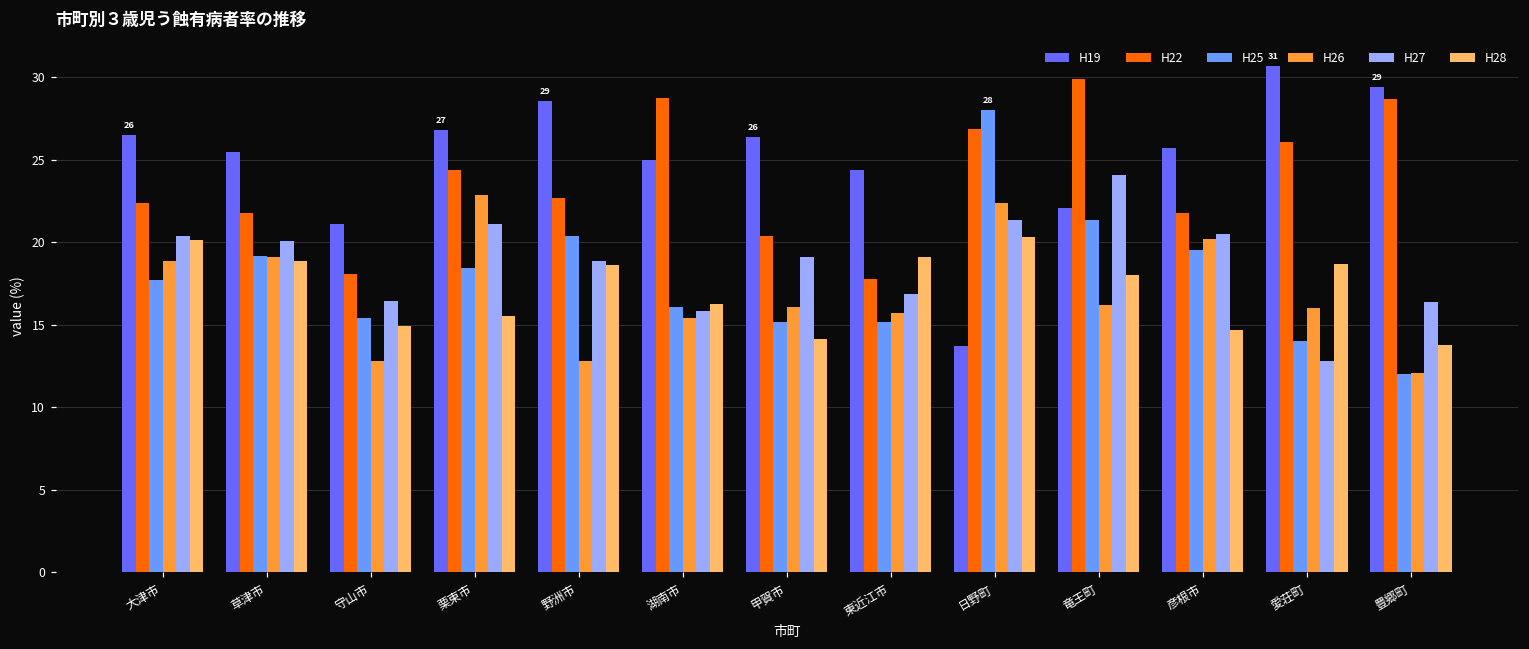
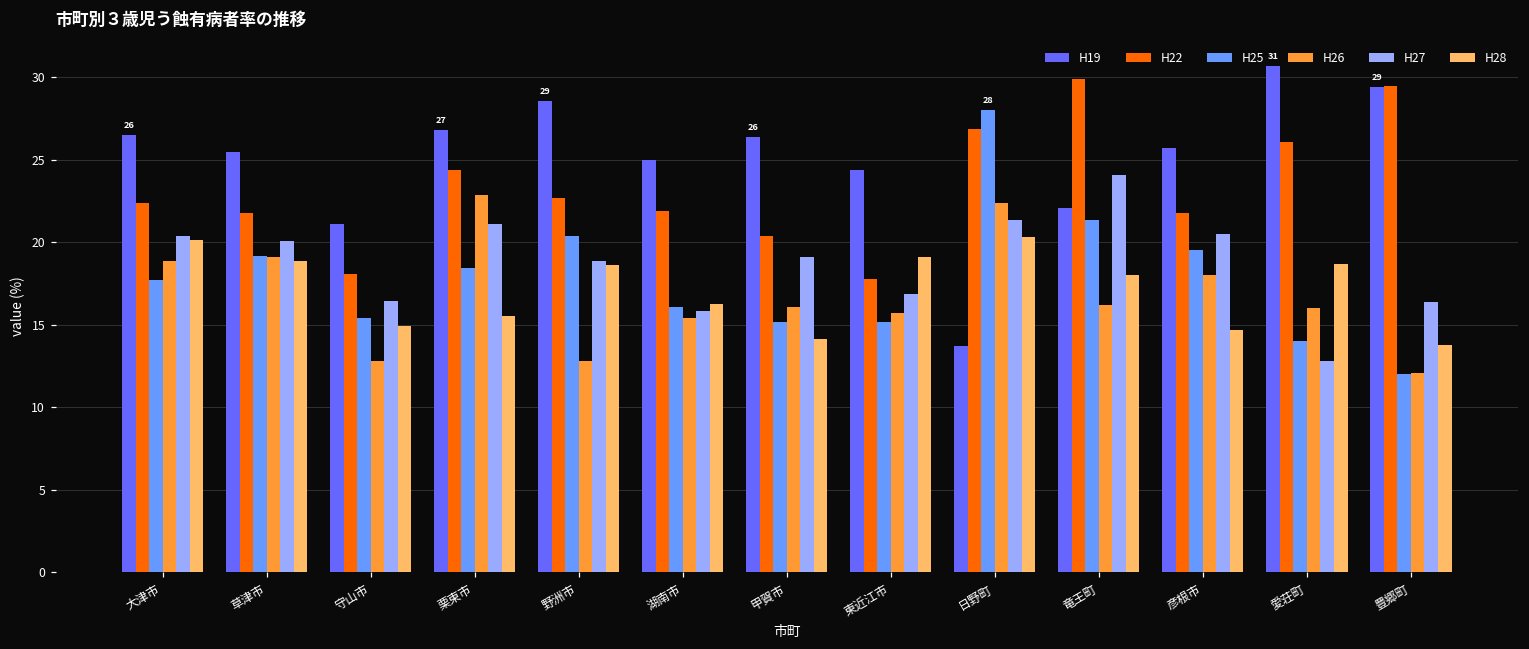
H22, 湖南市: 28.8 -> 21.9
H26, 彦根市: 20.2 -> 18.0
H22, 豊郷町: 28.7 -> 29.5
